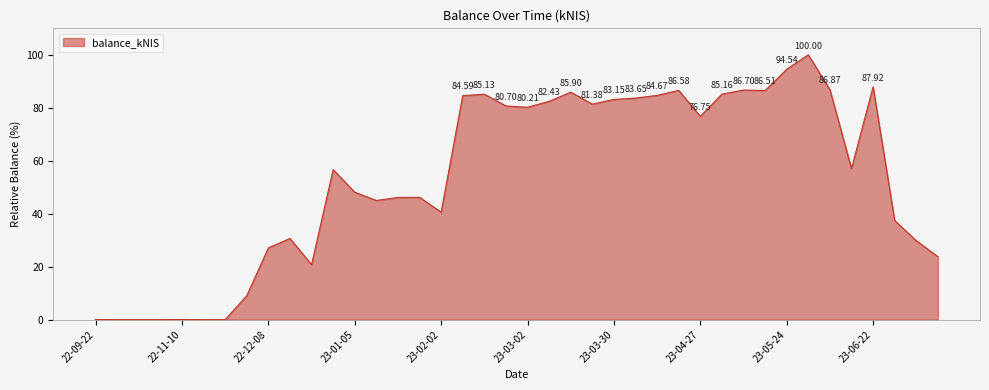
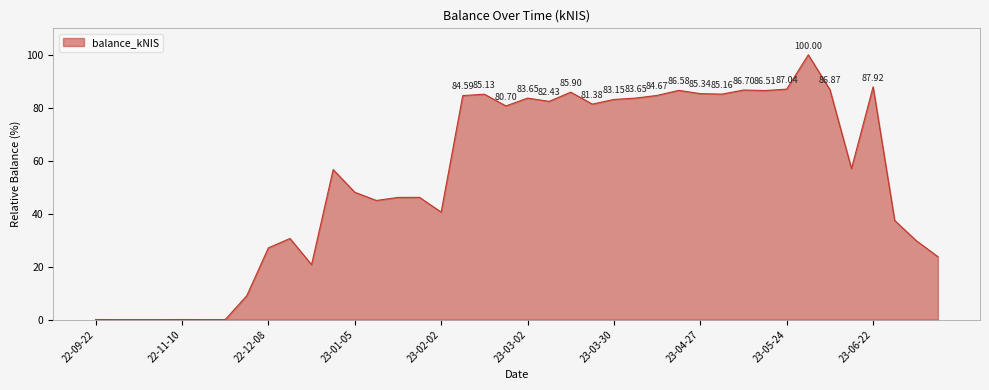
23-03-02: 80.21 -> 83.65
23-04-27: 76.75 -> 85.34
23-05-24: 94.54 -> 87.04
